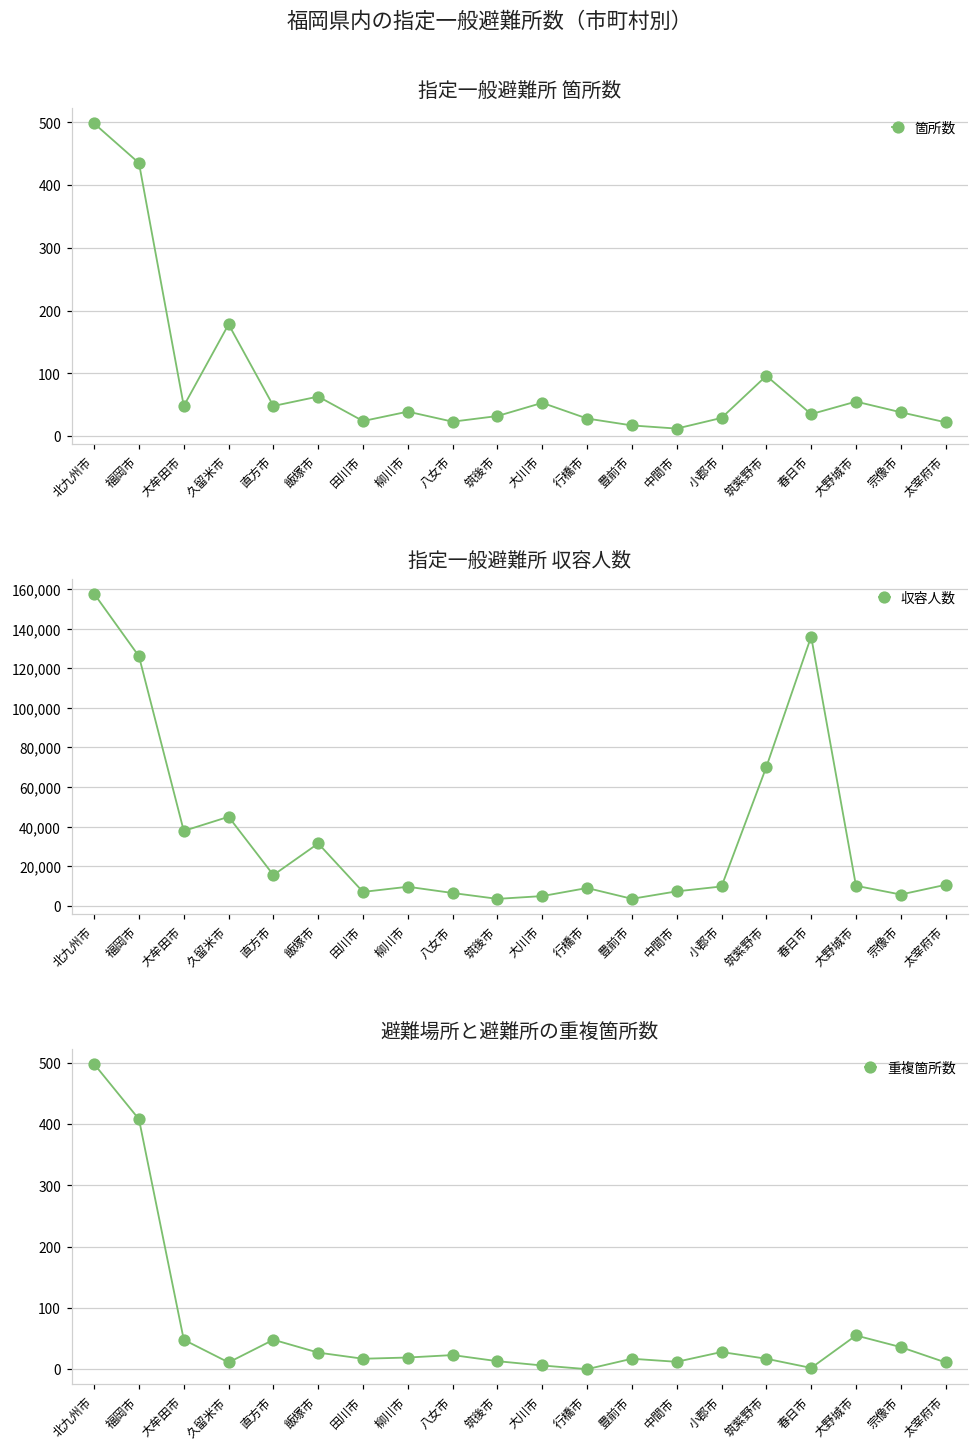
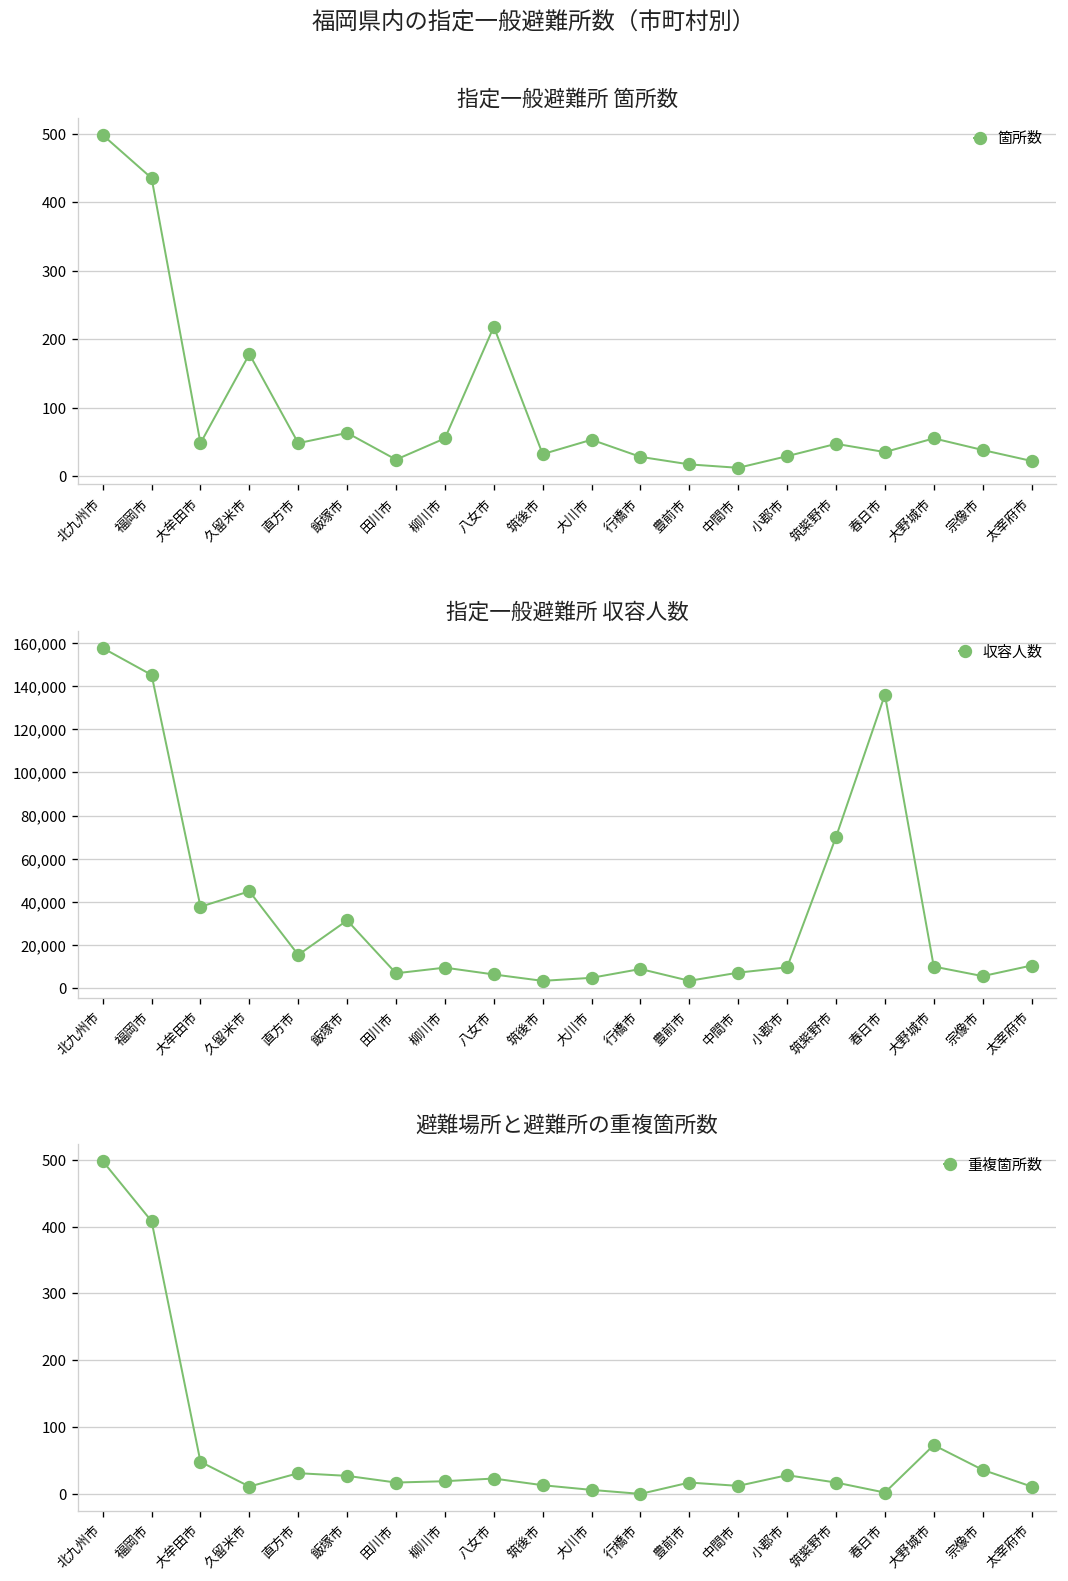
指定一般避難所 箇所数, 柳川市: 40 -> 60
指定一般避難所 箇所数, 八女市: 20 -> 220
指定一般避難所 箇所数, 筑紫野市: 100 -> 50
指定一般避難所 収容人数, 福岡市: 126,000 -> 145,000
避難場所と避難所の重複箇所数, 直方市: 50 -> 30
避難場所と避難所の重複箇所数, 大野城市: 60 -> 70
